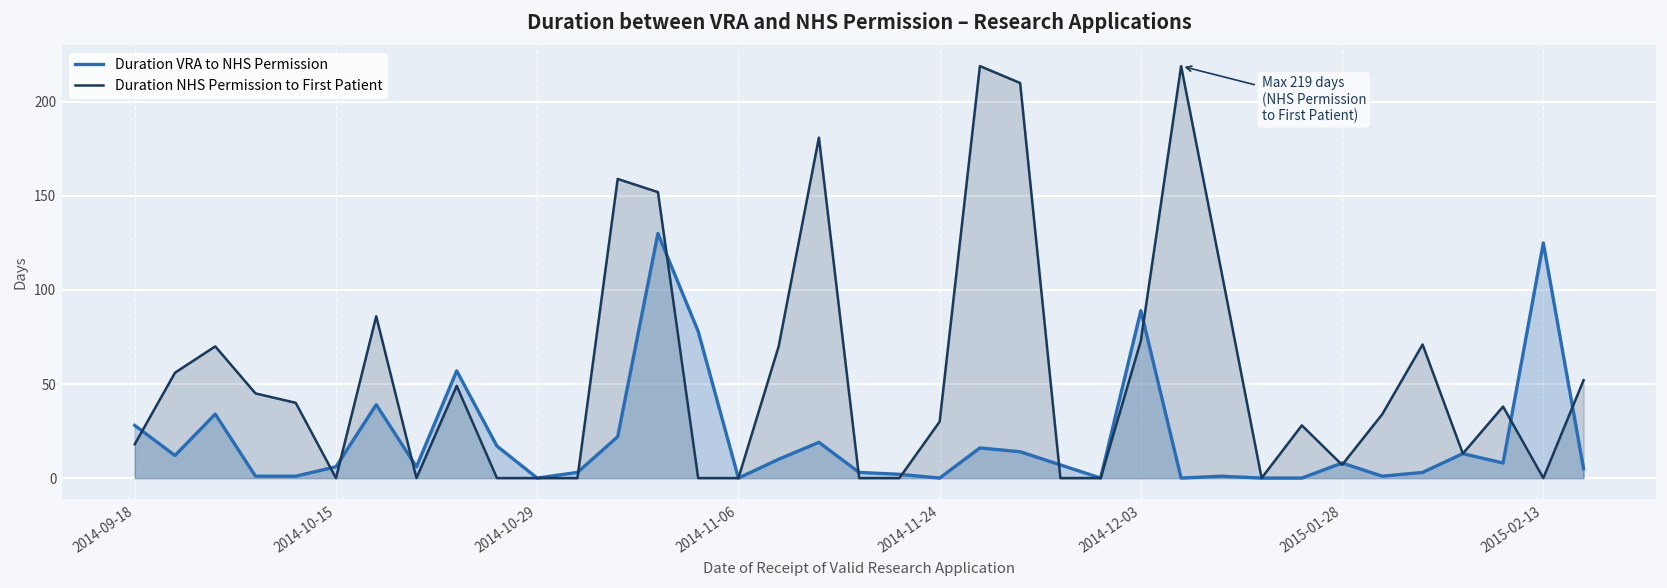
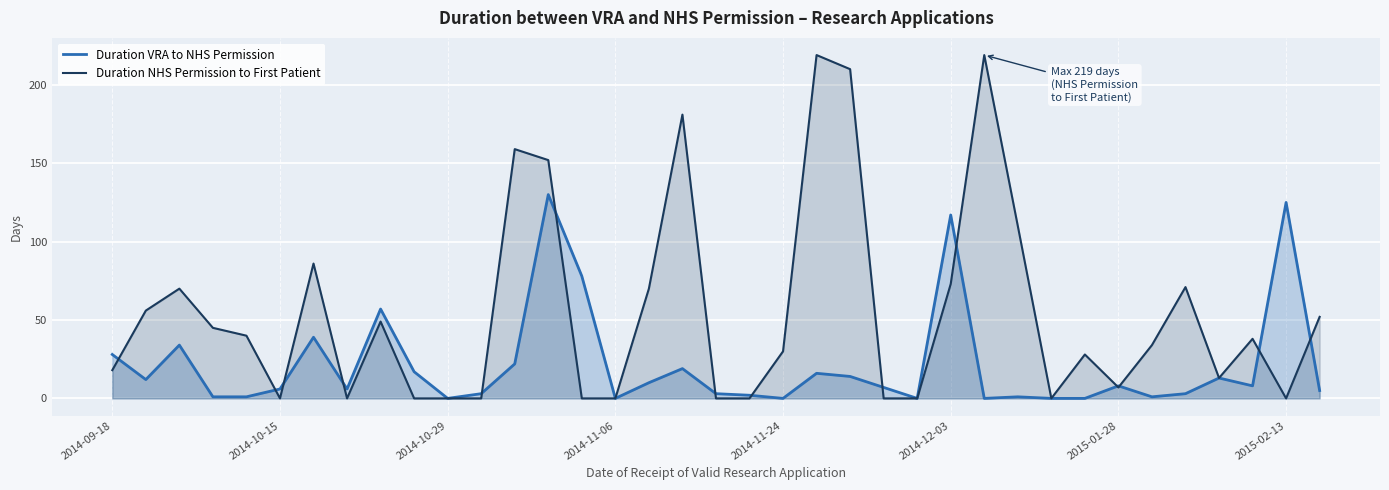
Duration VRA to NHS Permission, 2014-12-03: 89 -> 117
